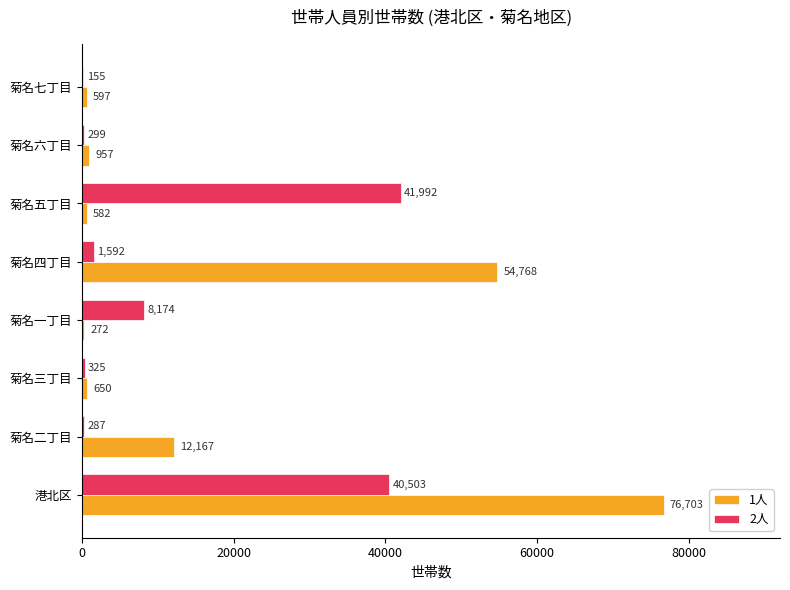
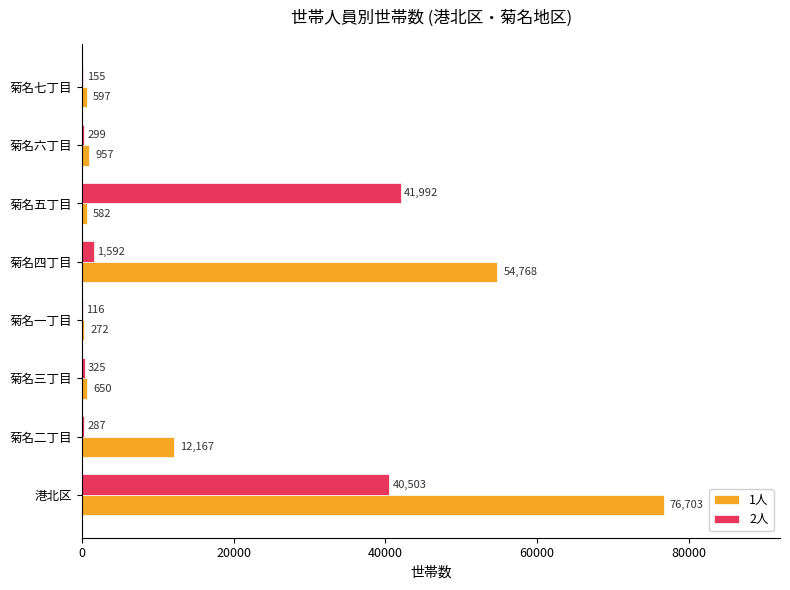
2人, 菊名一丁目: 8,174 -> 116
